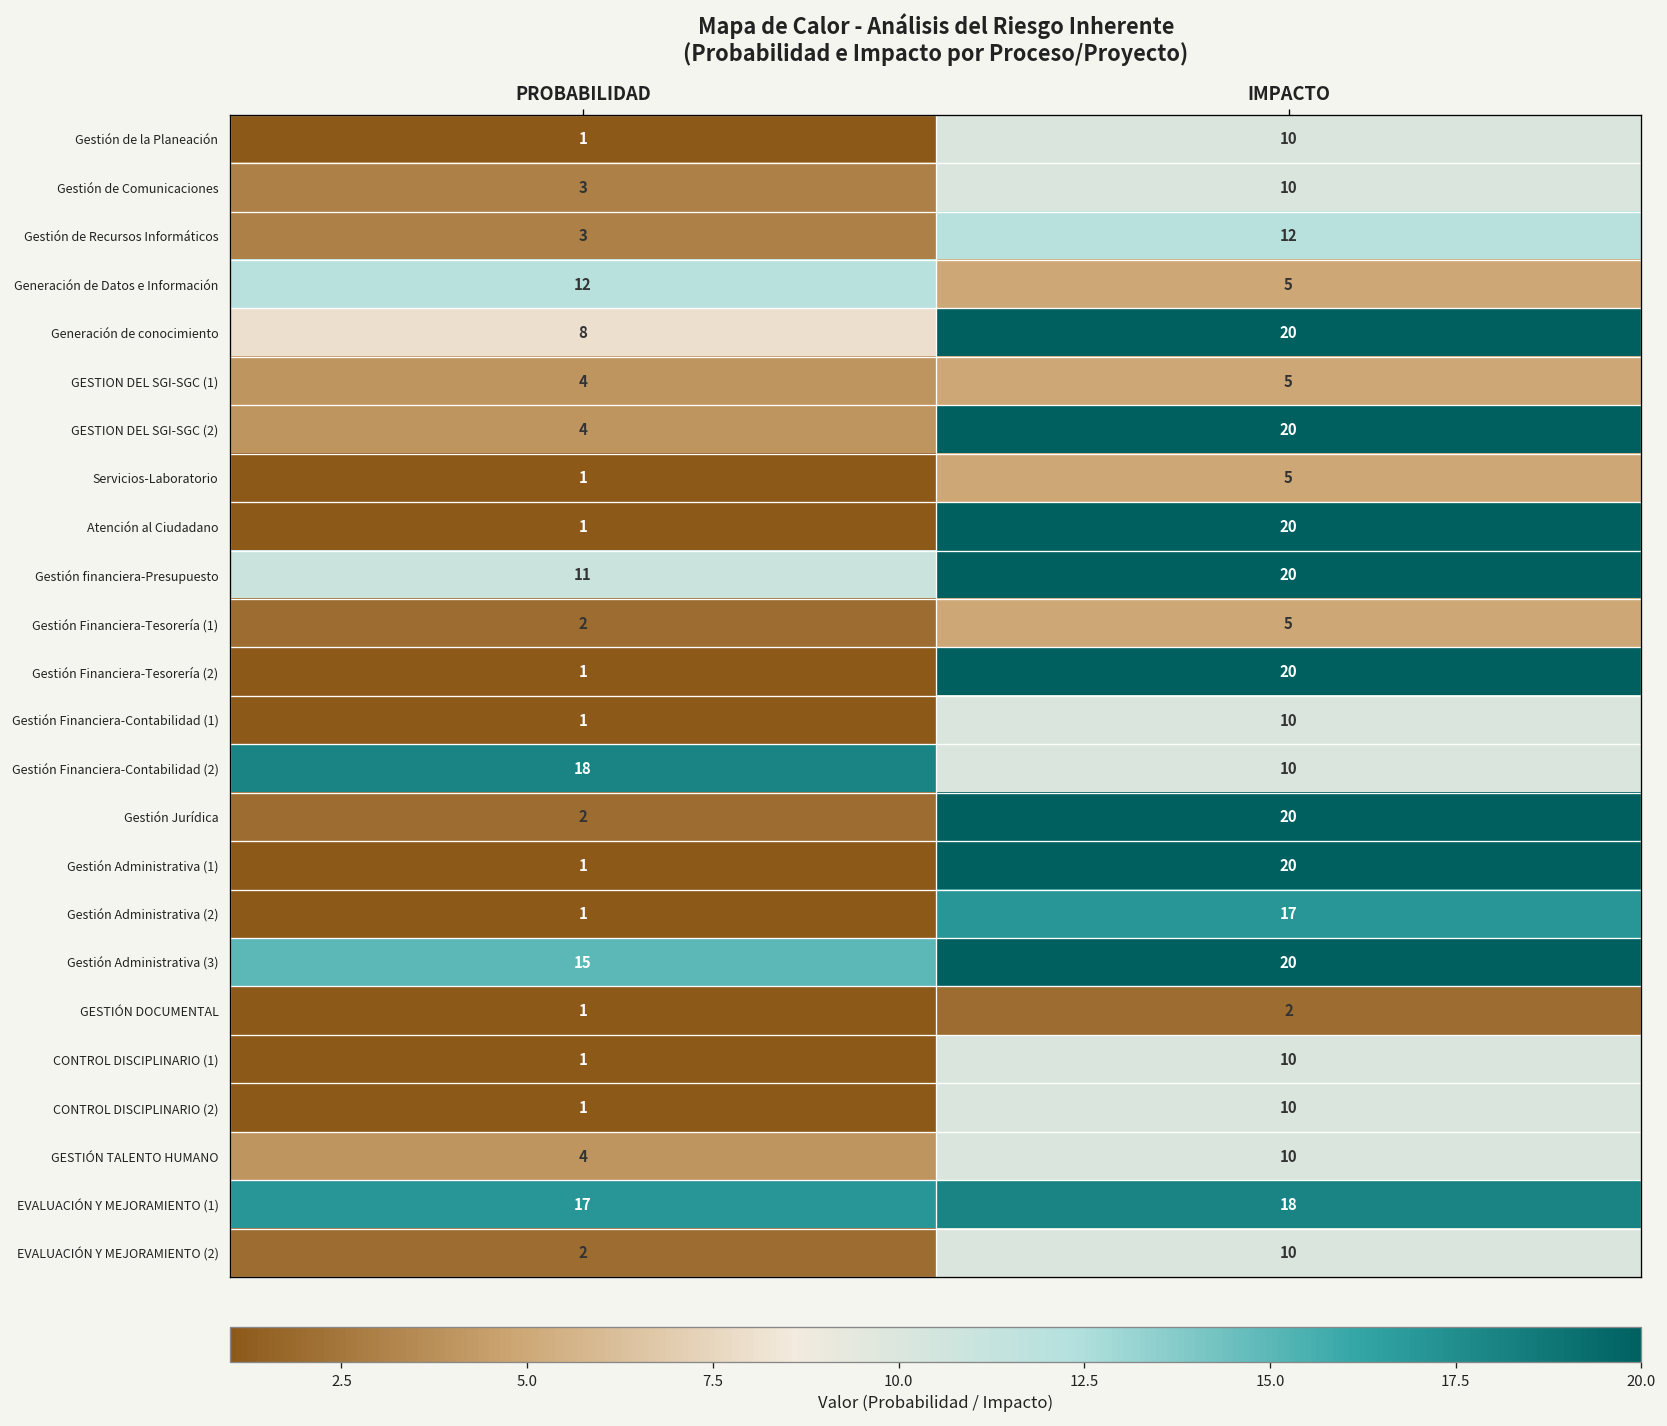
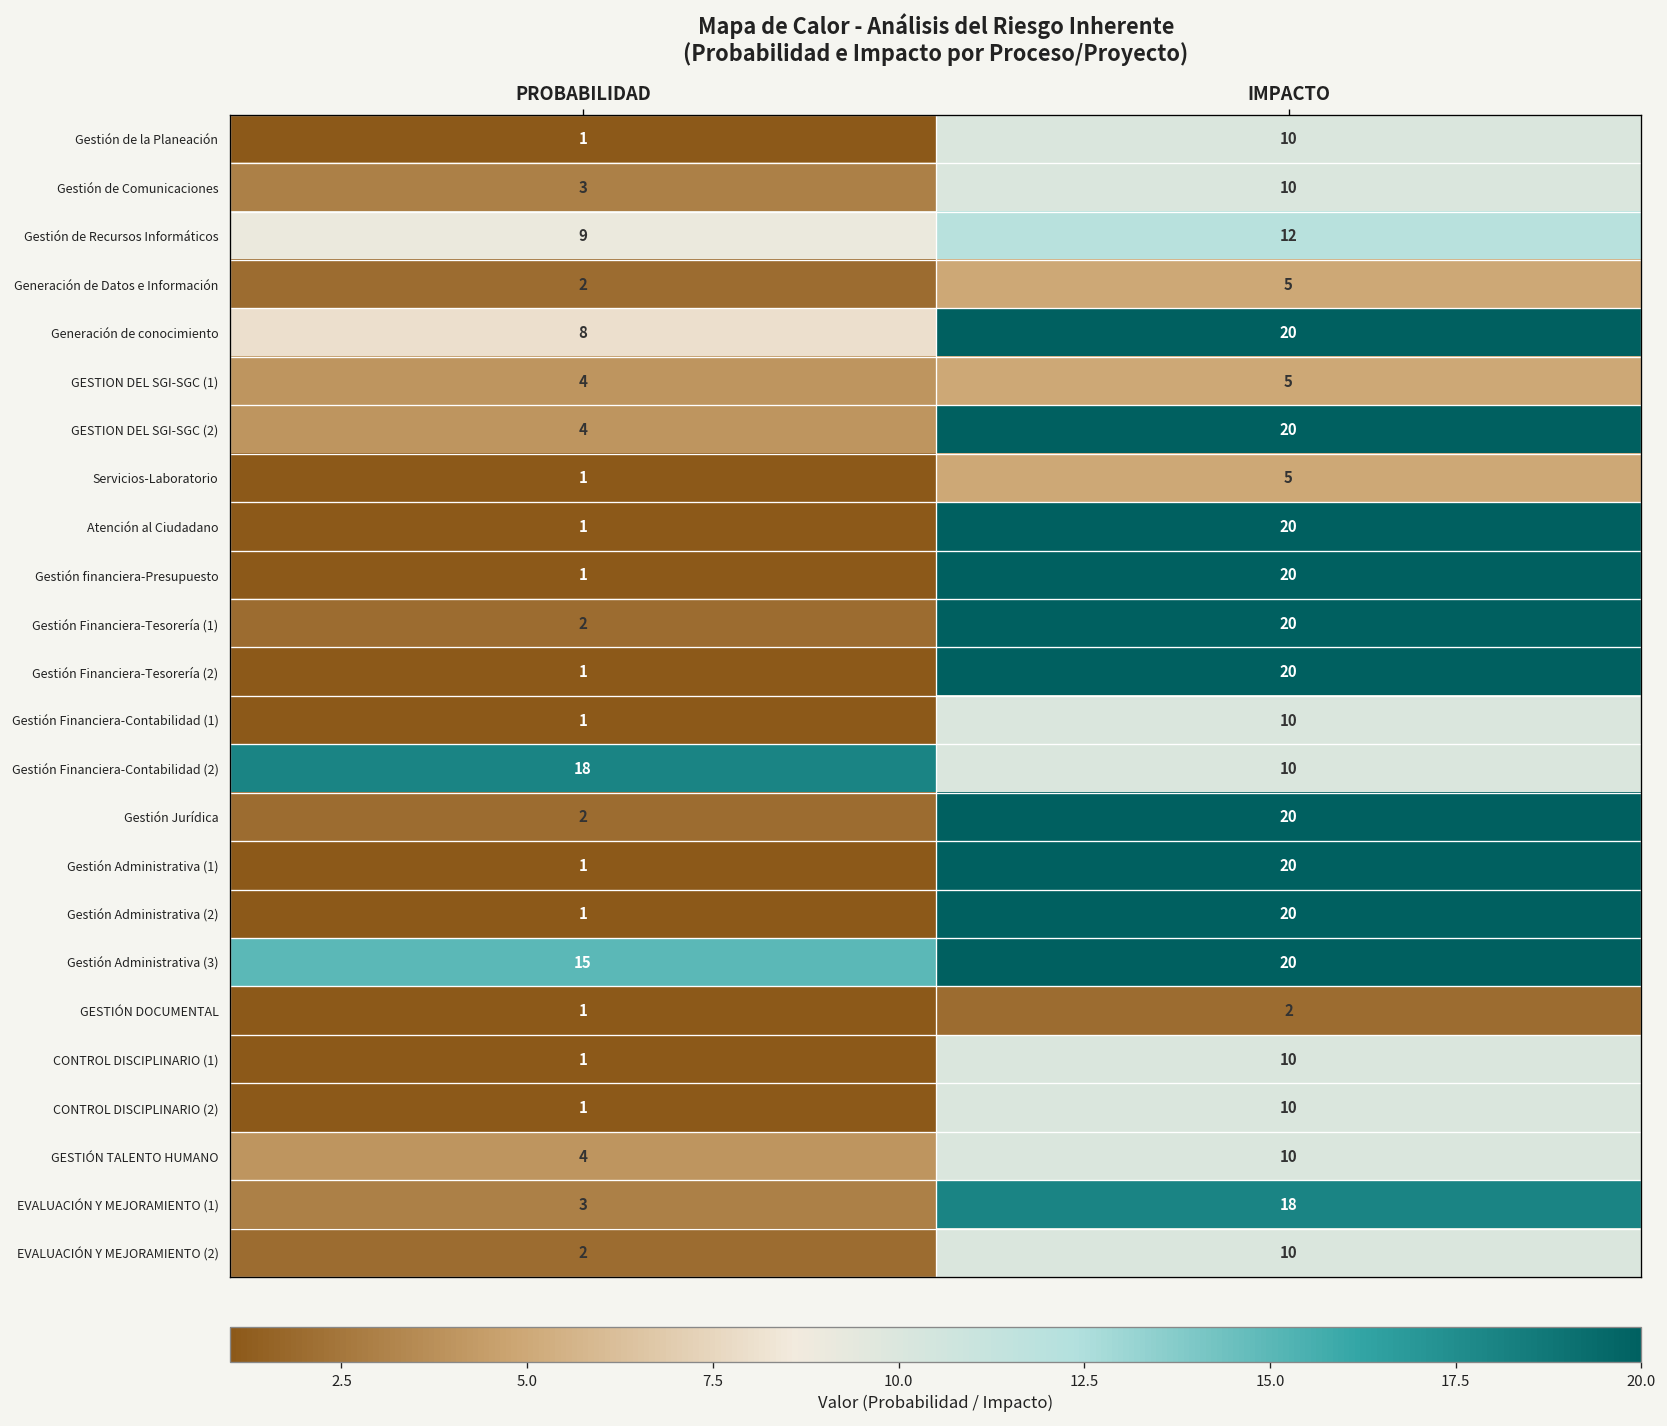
Gestión de Recursos Informáticos, PROBABILIDAD: 3 -> 9
Generación de Datos e Información, PROBABILIDAD: 12 -> 2
Gestión financiera-Presupuesto, PROBABILIDAD: 11 -> 1
Gestión Financiera-Tesorería (1), IMPACTO: 5 -> 20
Gestión Administrativa (2), IMPACTO: 17 -> 20
EVALUACIÓN Y MEJORAMIENTO (1), PROBABILIDAD: 17 -> 3
